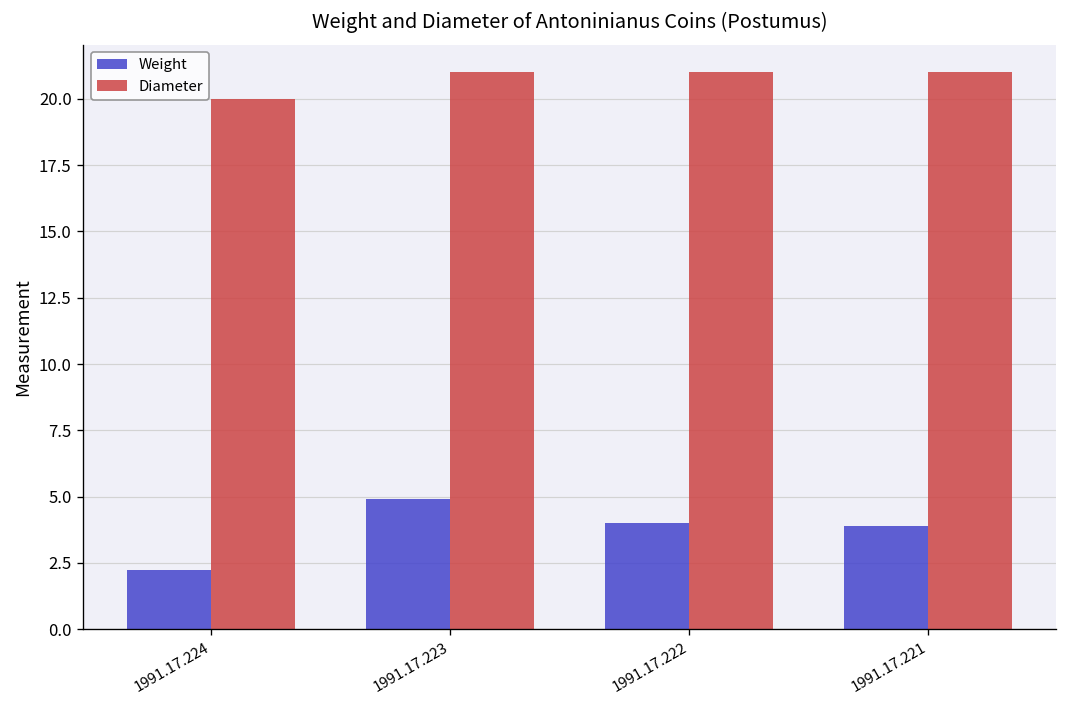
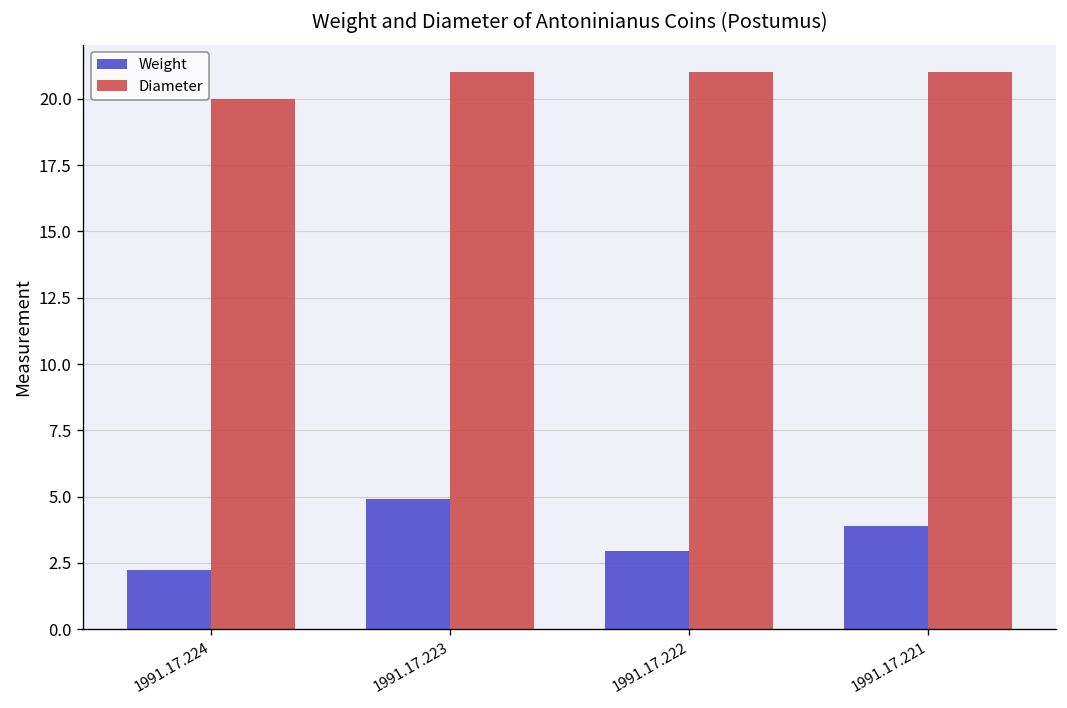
Weight, 1991.17.222: 4.0 -> 3.0
